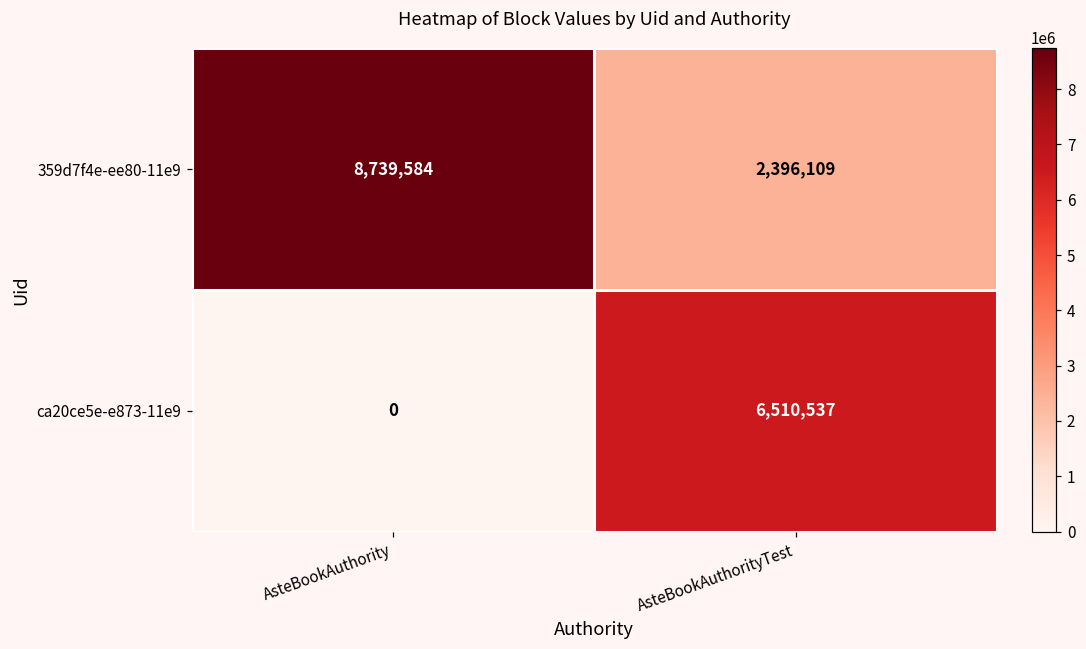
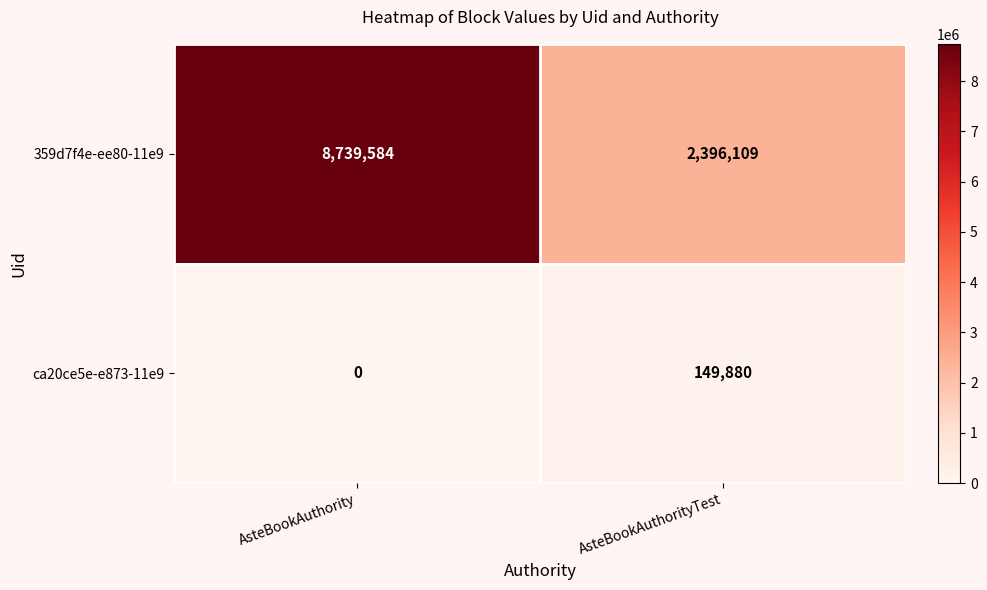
ca20ce5e-e873-11e9, AsteBookAuthorityTest: 6,510,537 -> 149,880
